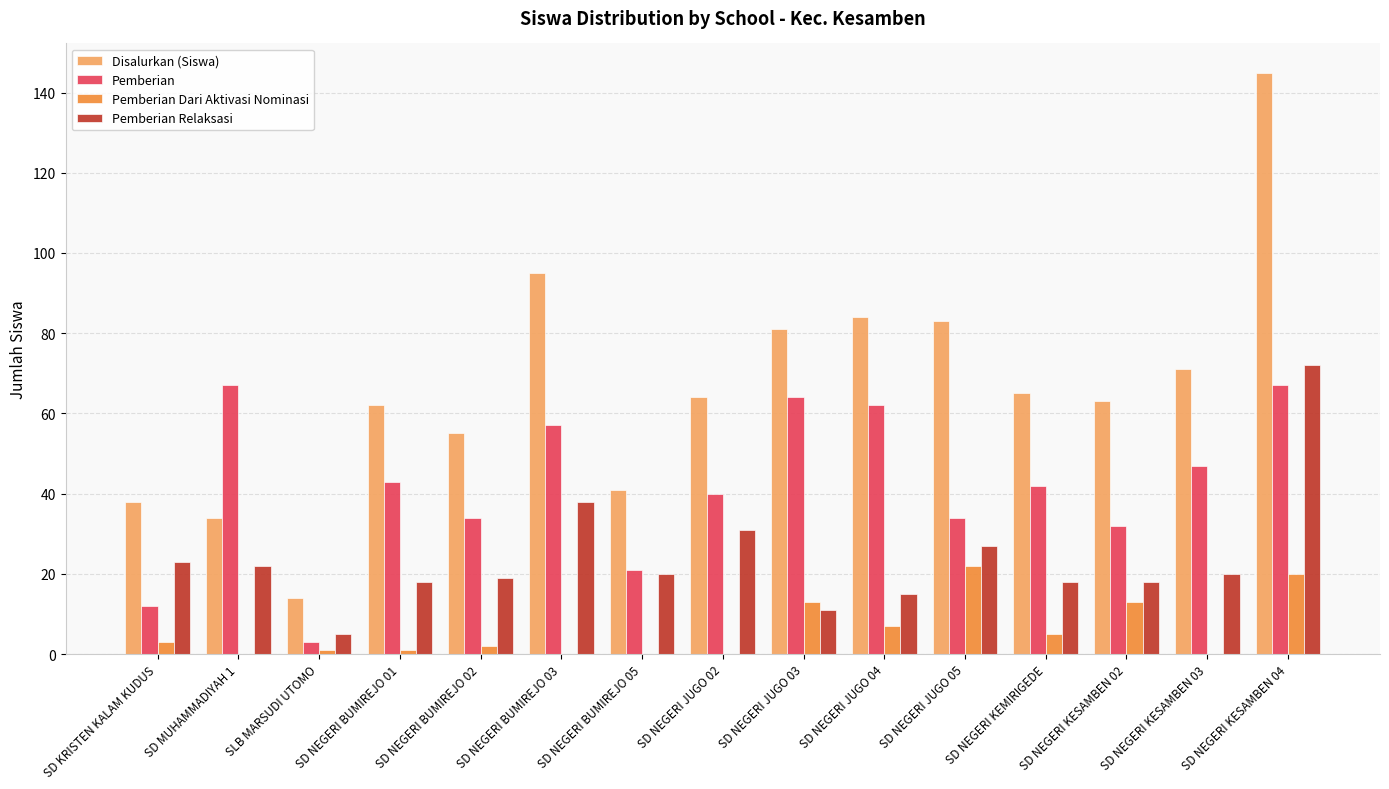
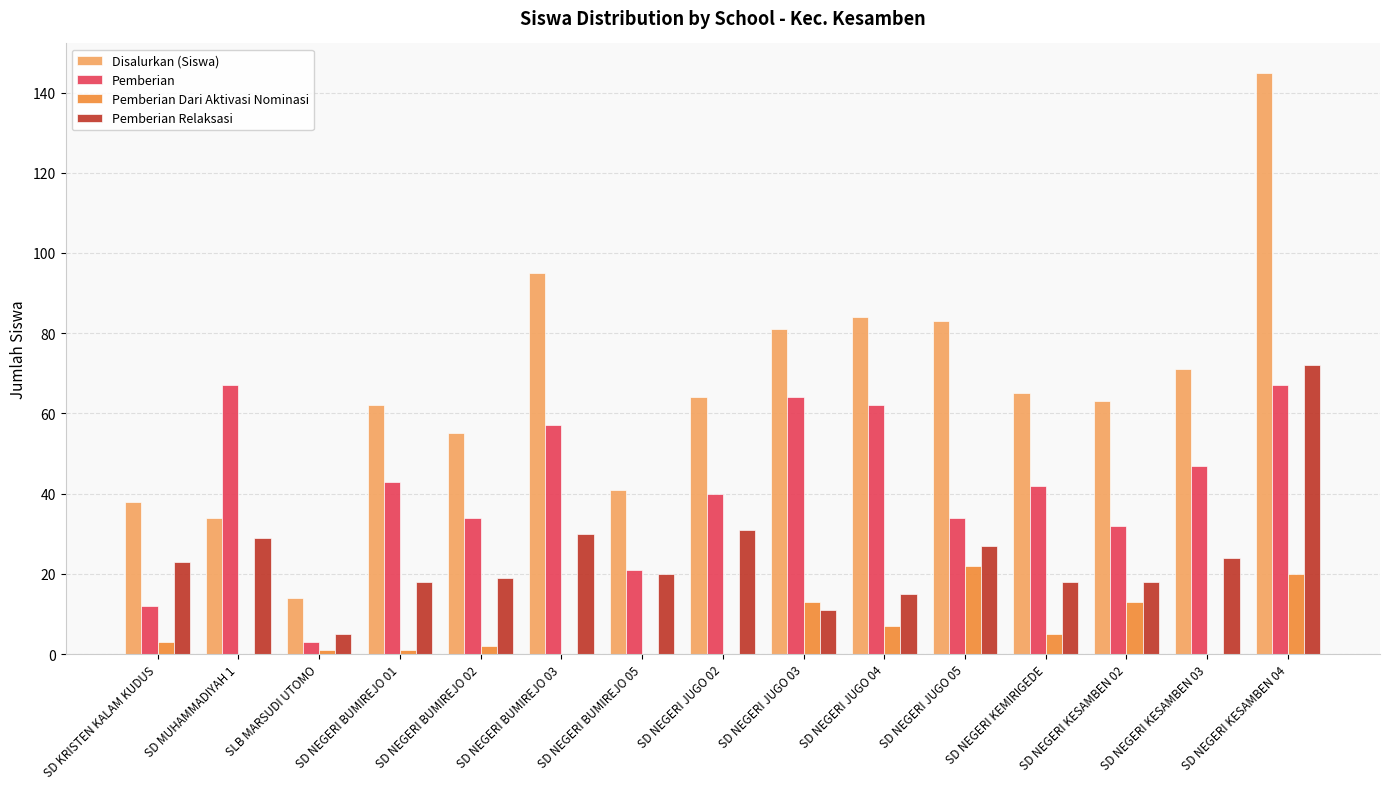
Pemberian Relaksasi, SD MUHAMMADIYAH 1: 22 -> 29
Pemberian Relaksasi, SD NEGERI BUMIREJO 03: 38 -> 30
Pemberian Relaksasi, SD NEGERI KESAMBEN 03: 20 -> 24
